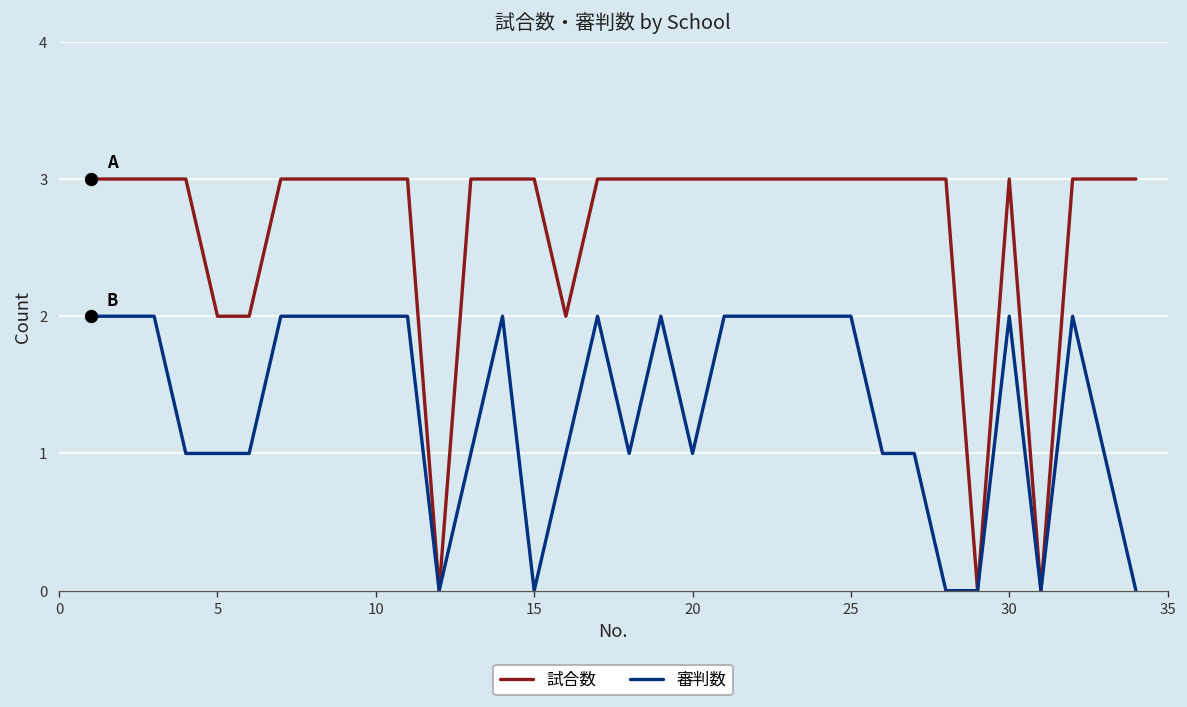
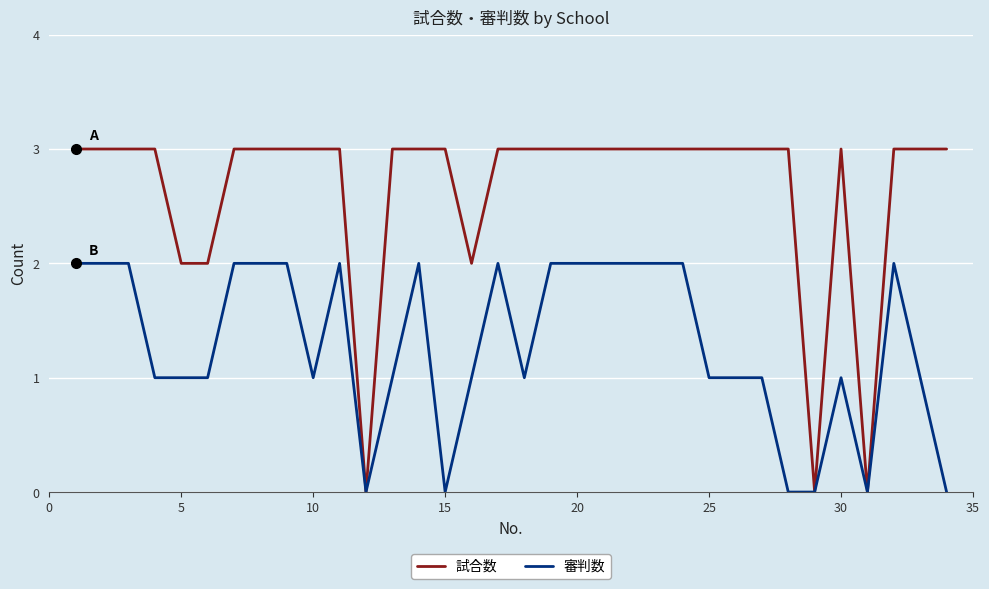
審判数, 10: 2 -> 1
審判数, 20: 1 -> 2
審判数, 25: 2 -> 1
審判数, 30: 2 -> 1
